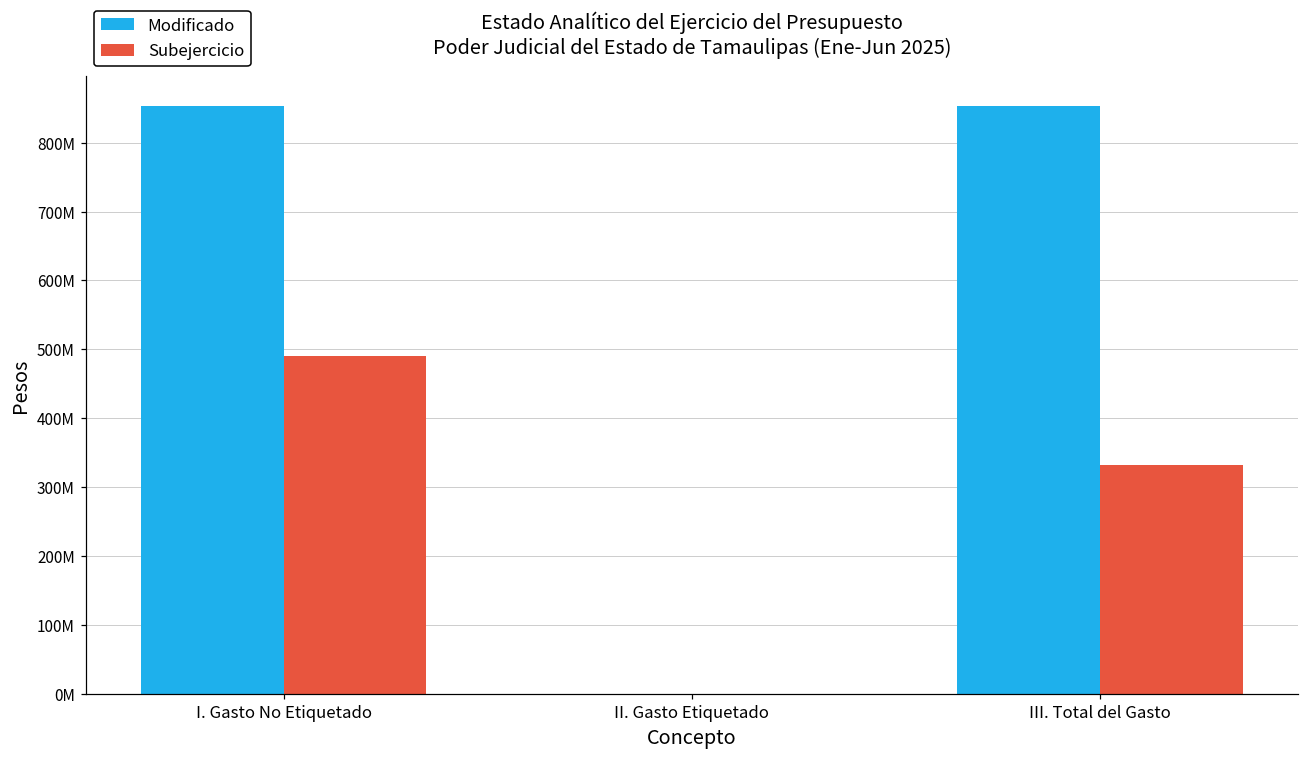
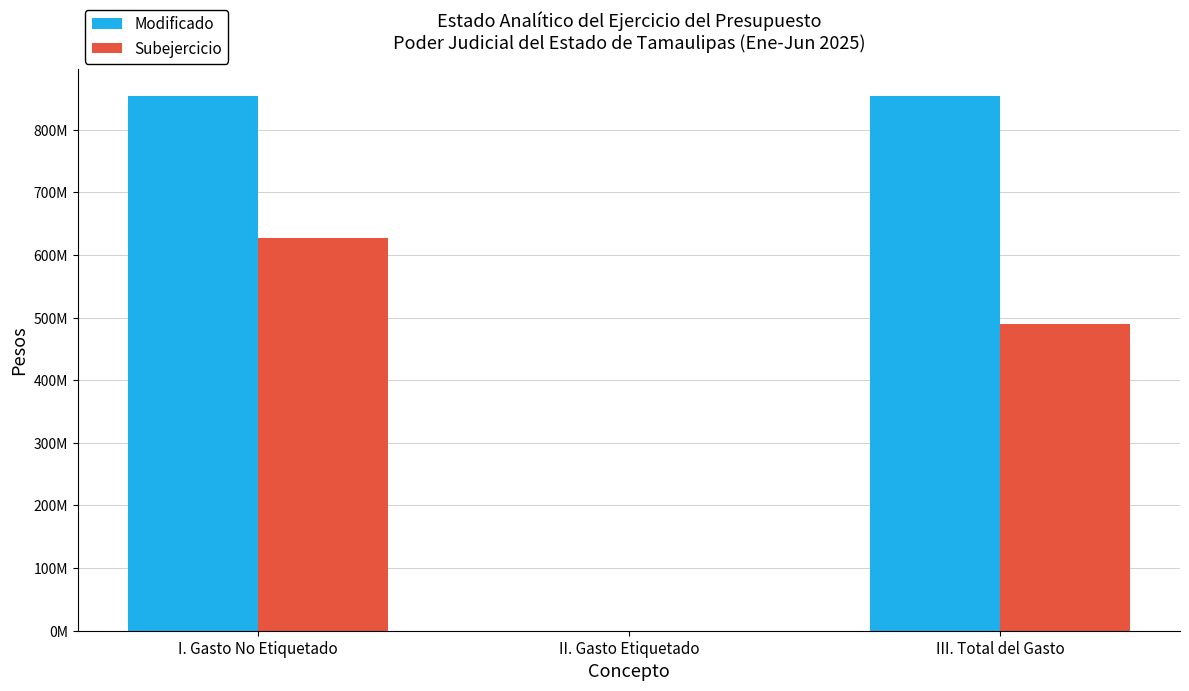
Subejercicio, I. Gasto No Etiquetado: 490000000 -> 630000000
Subejercicio, III. Total del Gasto: 330000000 -> 490000000
